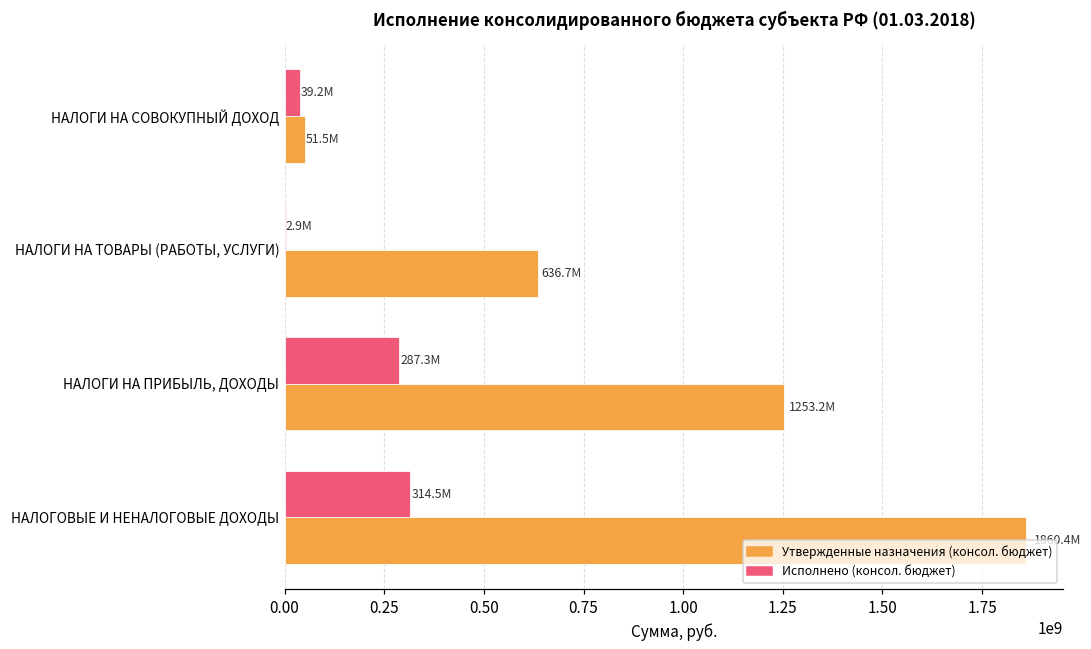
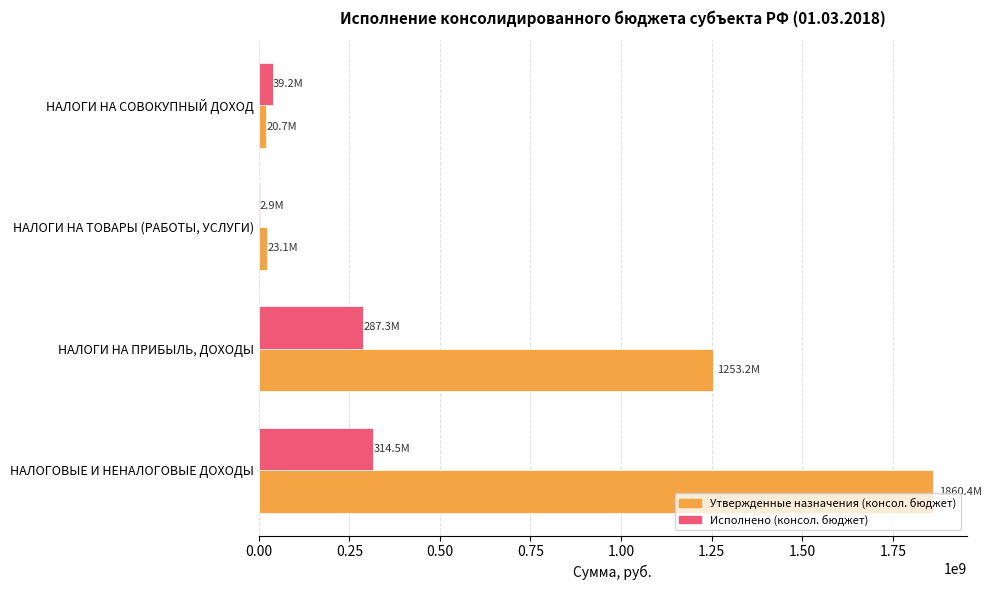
Утвержденные назначения (консол. бюджет), НАЛОГИ НА СОВОКУПНЫЙ ДОХОД: 51.5M -> 20.7M
Утвержденные назначения (консол. бюджет), НАЛОГИ НА ТОВАРЫ (РАБОТЫ, УСЛУГИ): 636.7M -> 23.1M
